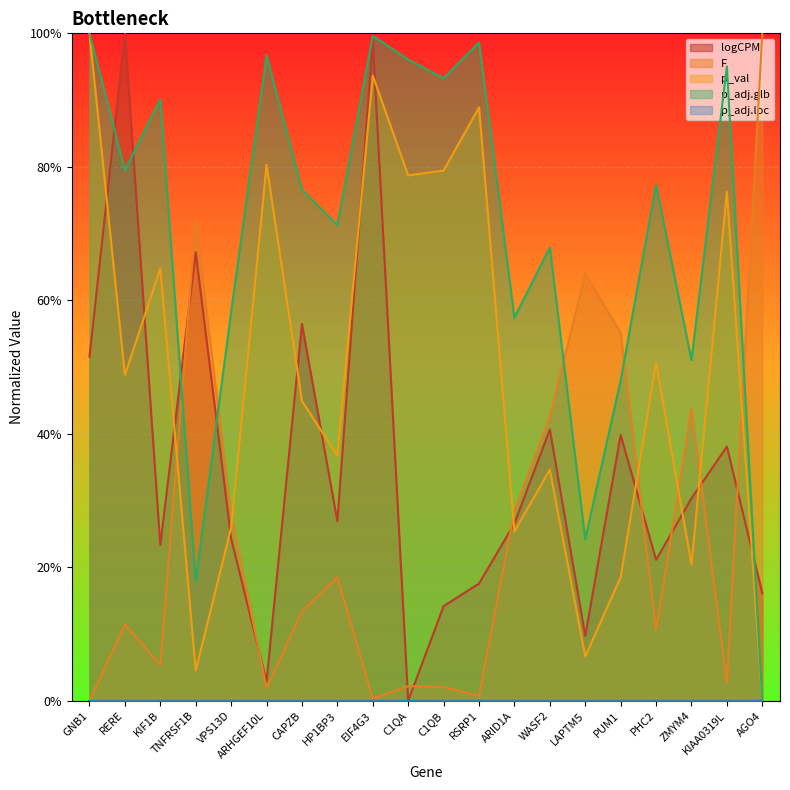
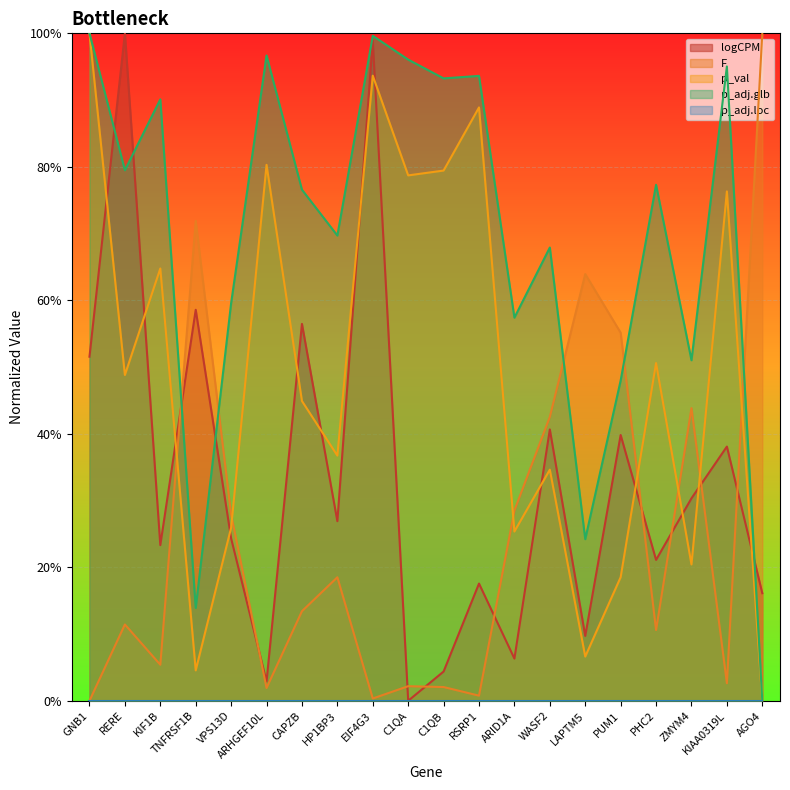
logCPM, TNFRSF1B: 67% -> 59%
p_adj.glb, TNFRSF1B: 18% -> 14%
p_adj.glb, VPS13D: 58% -> 60%
p_adj.glb, HP1BP3: 71% -> 70%
logCPM, C1QB: 14% -> 4%
p_adj.glb, RSRP1: 99% -> 94%
logCPM, ARID1A: 27% -> 6%
